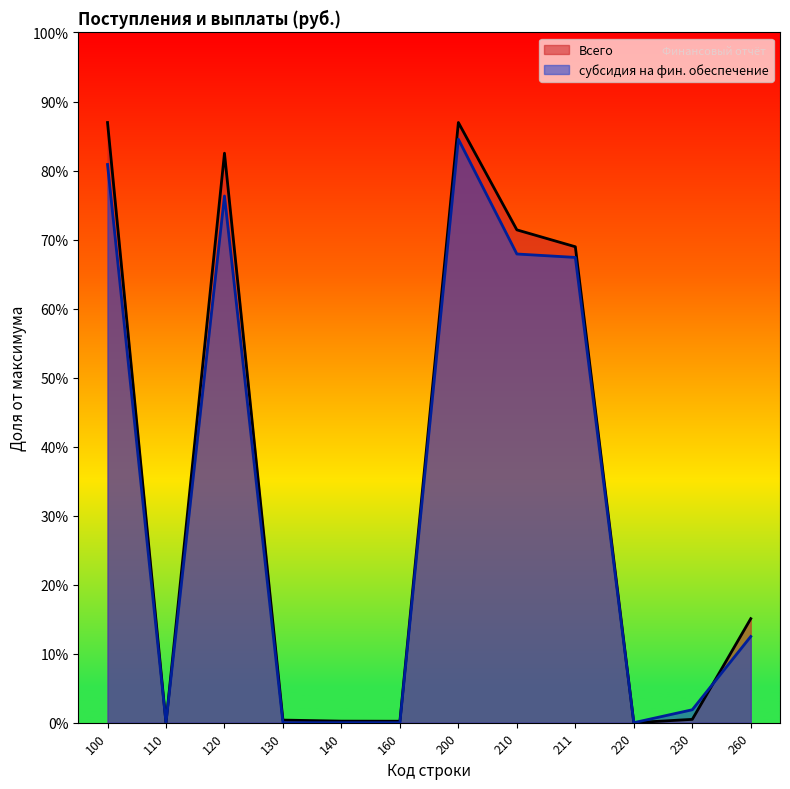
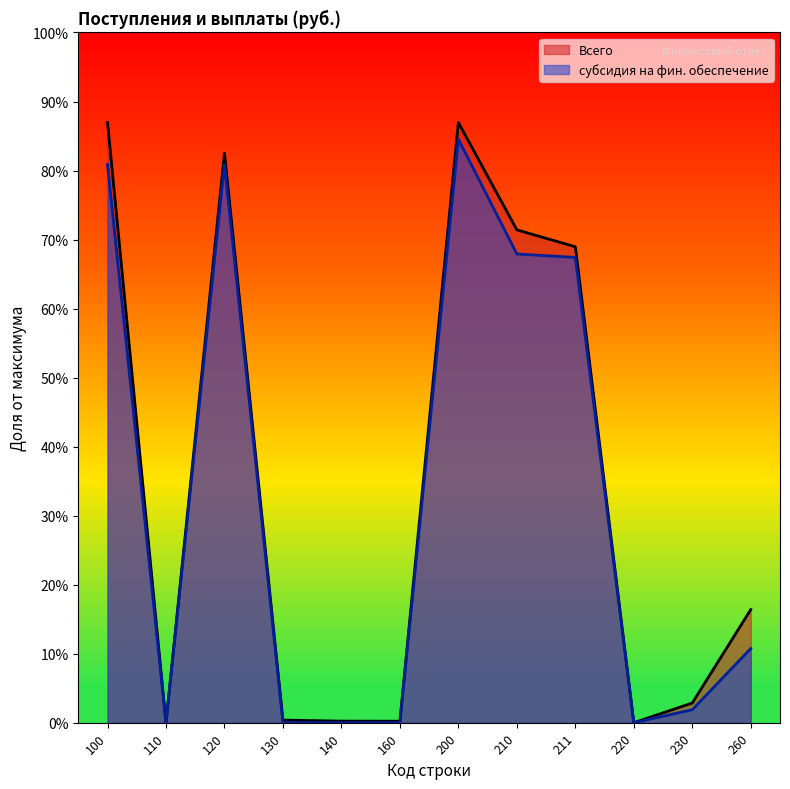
субсидия на фин. обеспечение, 120: 76% -> 81%
Всего, 230: 0% -> 3%
Всего, 260: 15% -> 16%
субсидия на фин. обеспечение, 260: 12% -> 11%
